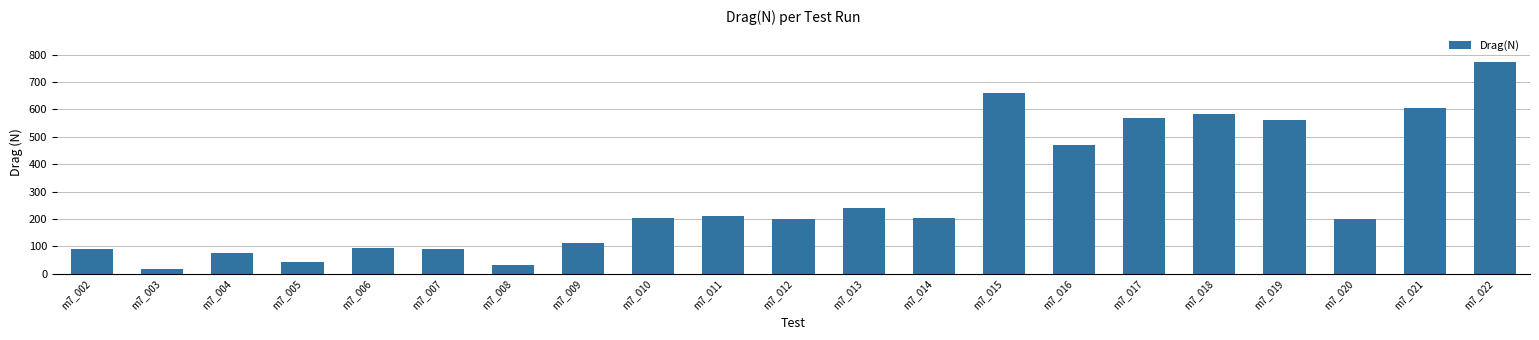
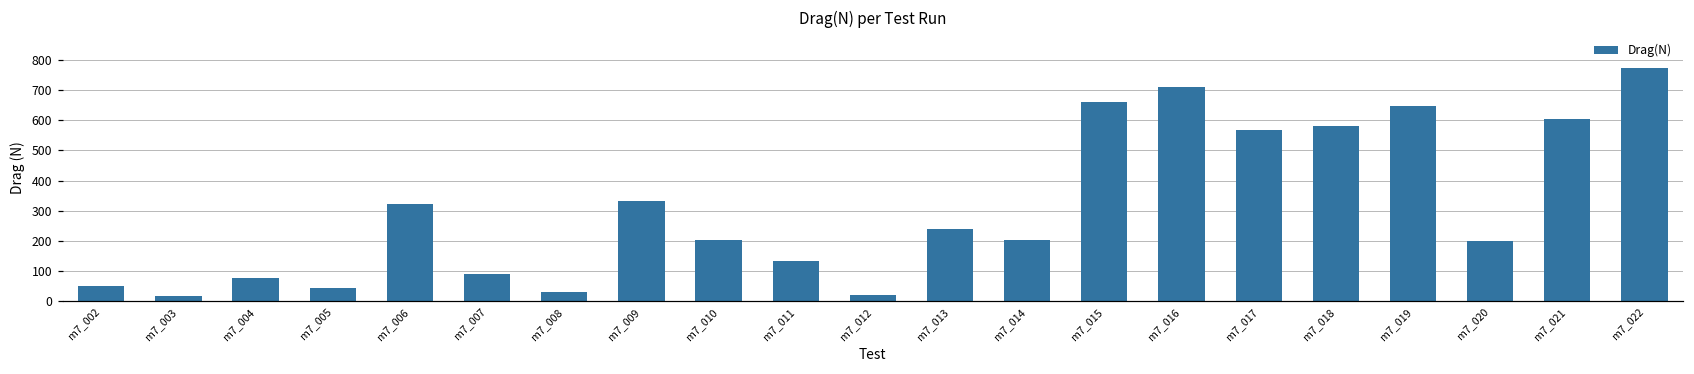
m7_002: 90 -> 50
m7_006: 90 -> 320
m7_009: 110 -> 330
m7_011: 210 -> 130
m7_012: 200 -> 20
m7_016: 470 -> 710
m7_019: 560 -> 650
